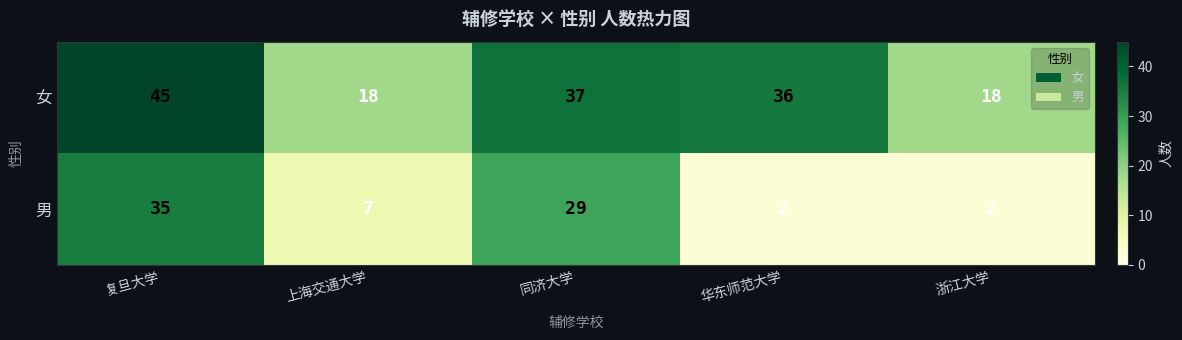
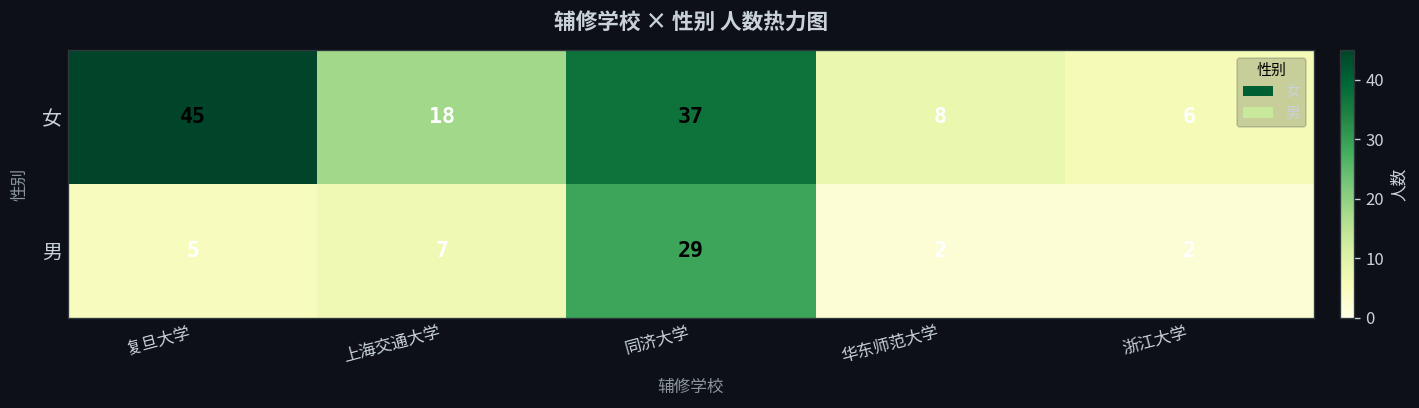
女, 华东师范大学: 36 -> 8
女, 浙江大学: 18 -> 6
男, 复旦大学: 35 -> 5
